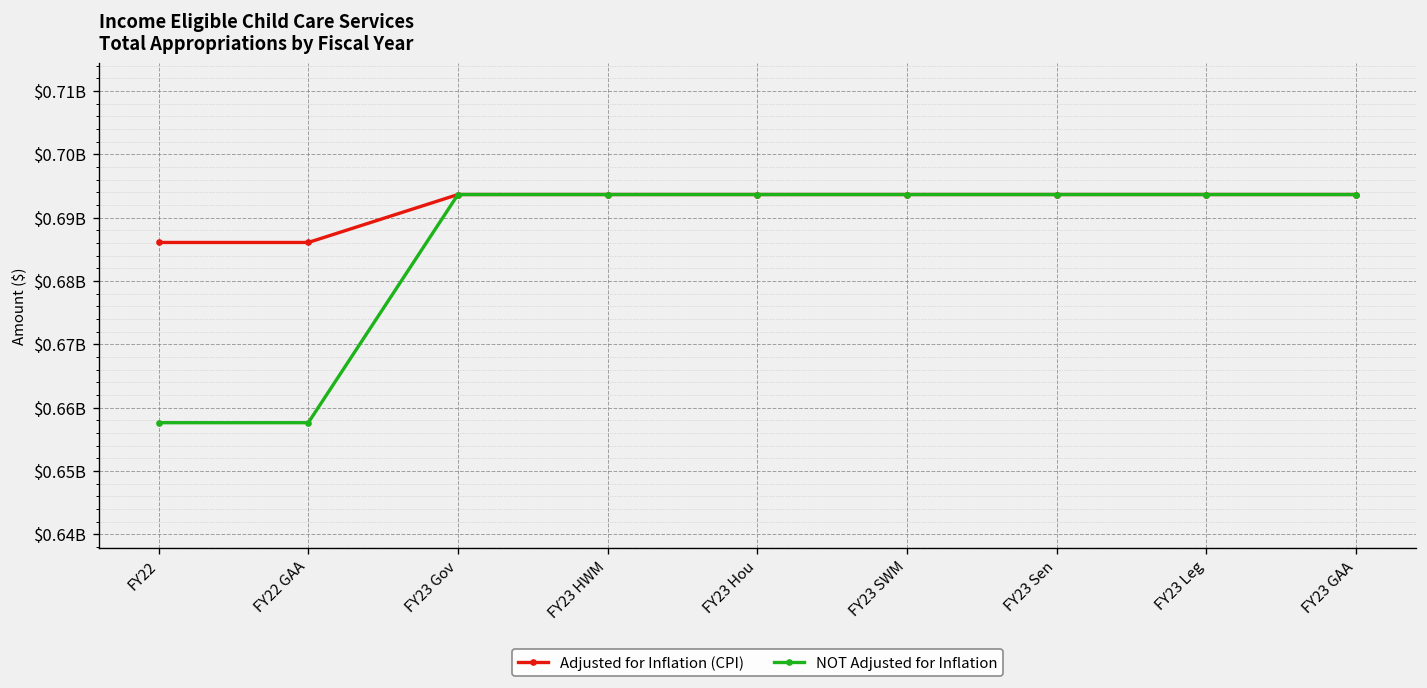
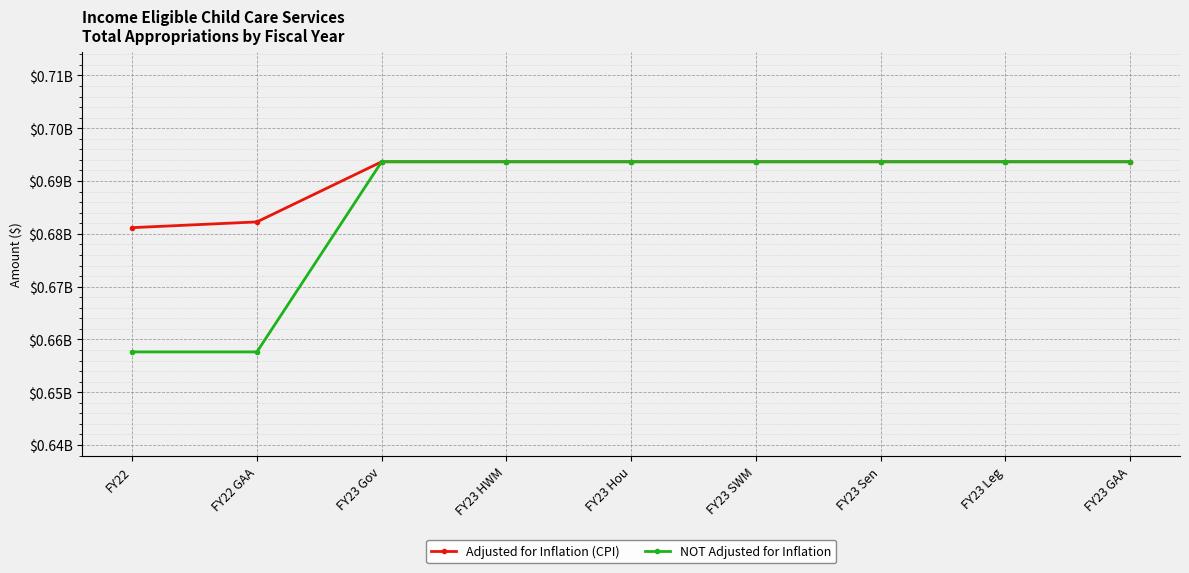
Adjusted for Inflation (CPI), FY22: $686000000 -> $681000000
Adjusted for Inflation (CPI), FY22 GAA: $686000000 -> $682000000
